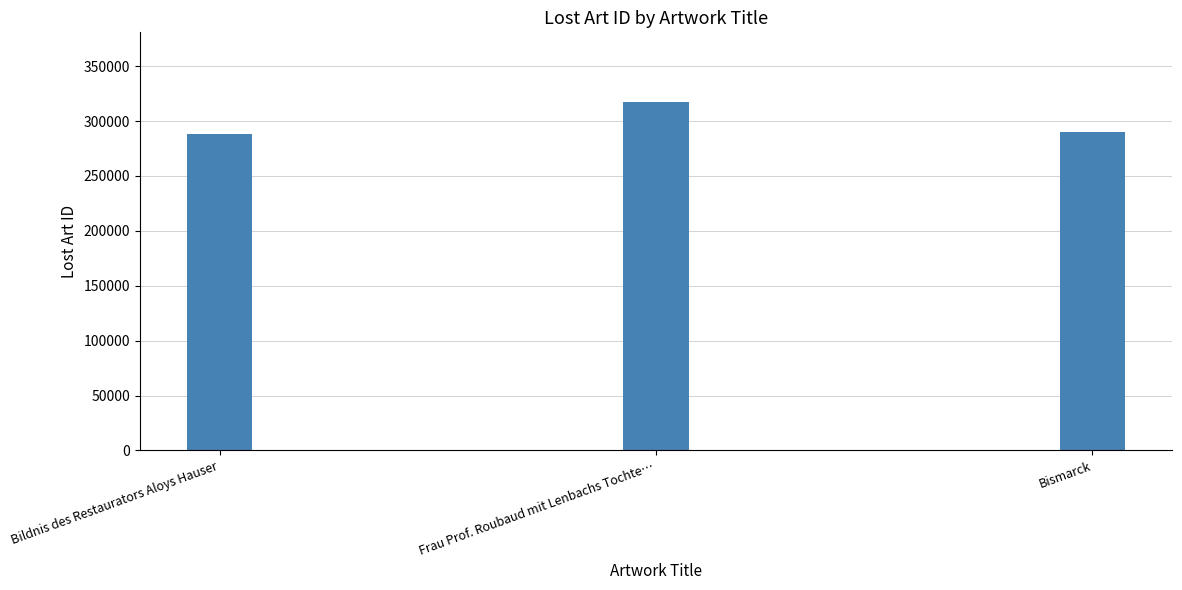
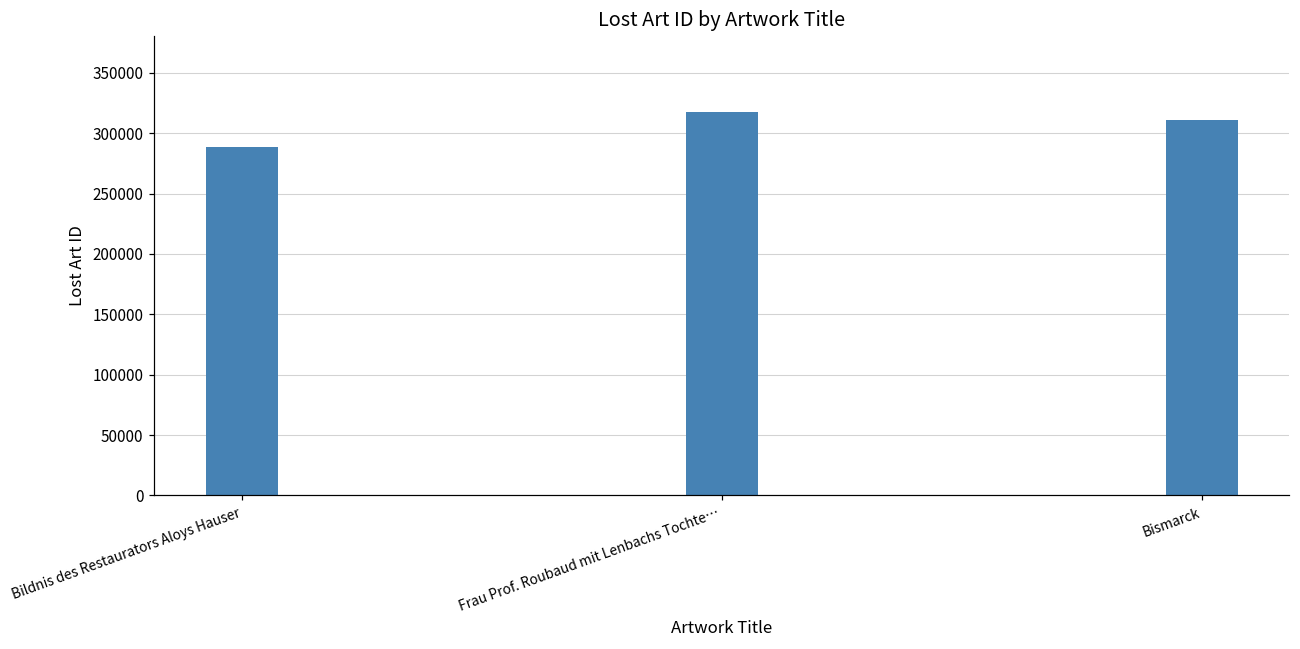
Bismarck: 290000 -> 311000
